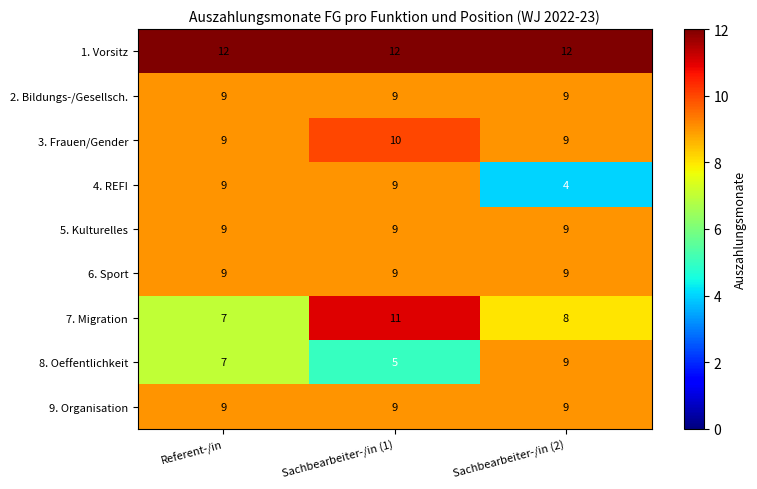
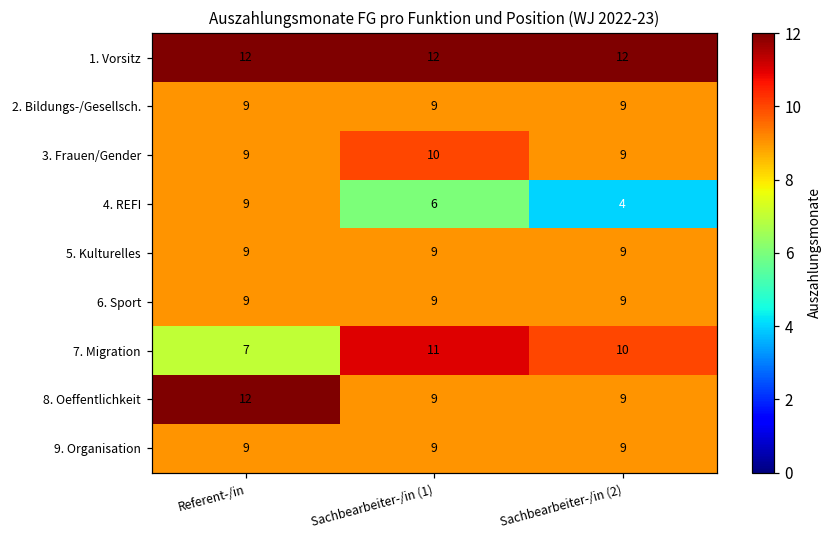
4. REFI, Sachbearbeiter-/in (1): 9 -> 6
7. Migration, Sachbearbeiter-/in (2): 8 -> 10
8. Oeffentlichkeit, Referent-/in: 7 -> 12
8. Oeffentlichkeit, Sachbearbeiter-/in (1): 5 -> 9
